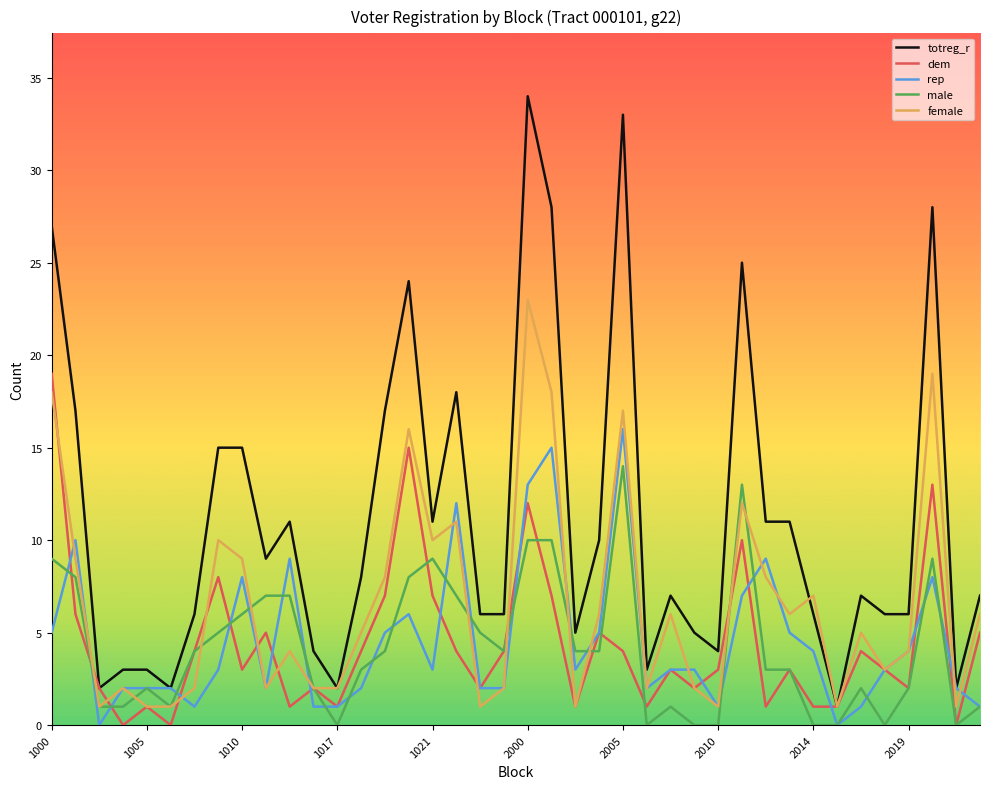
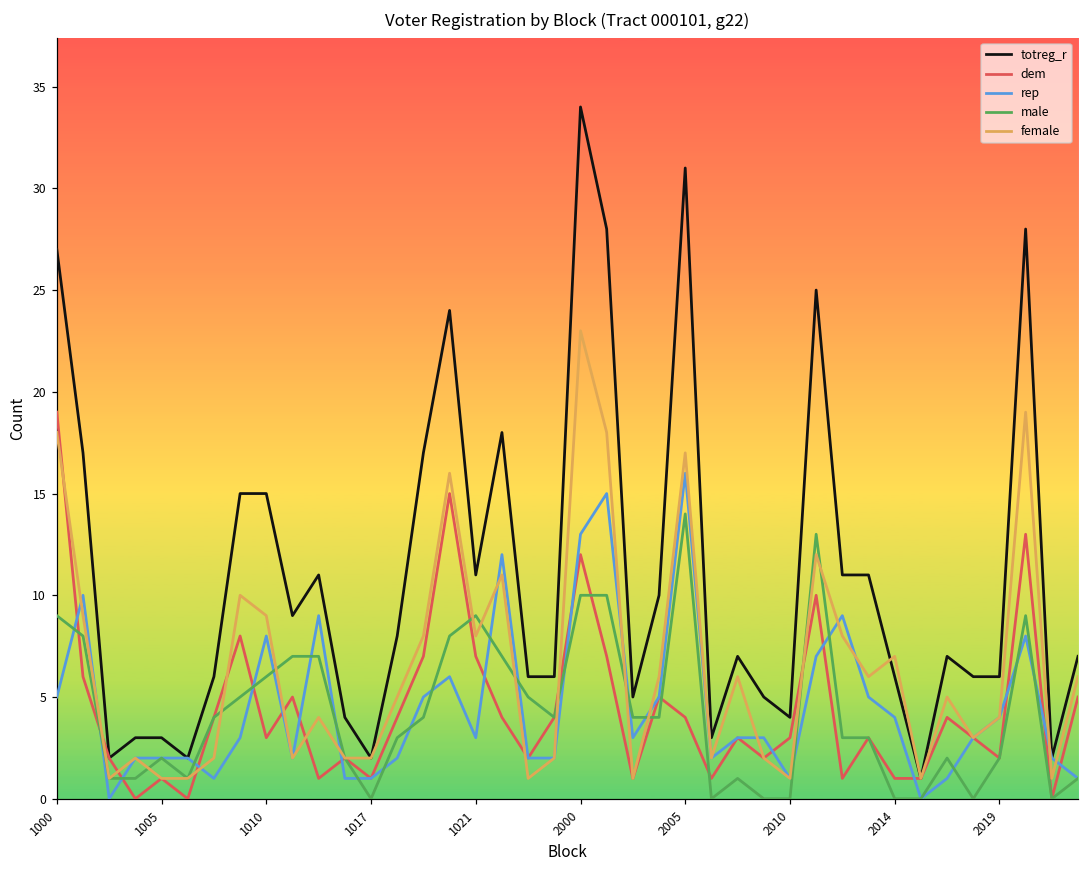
female, 1021: 10 -> 8
totreg_r, 2005: 33 -> 31
